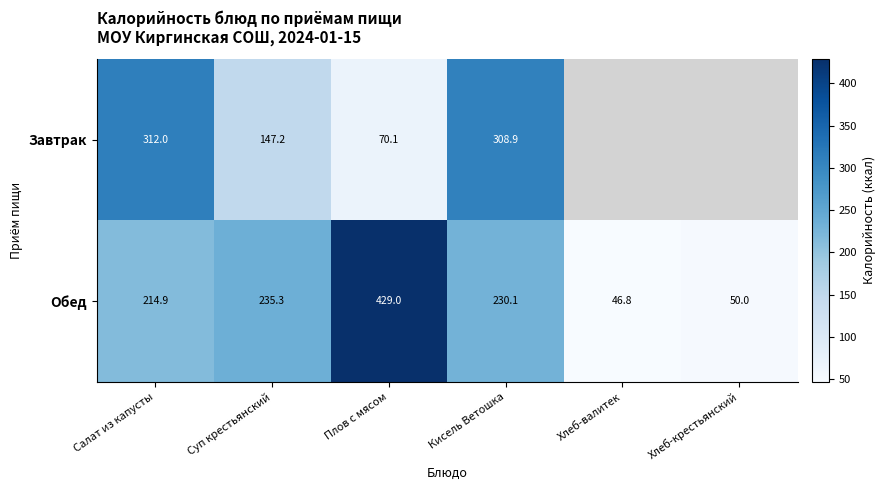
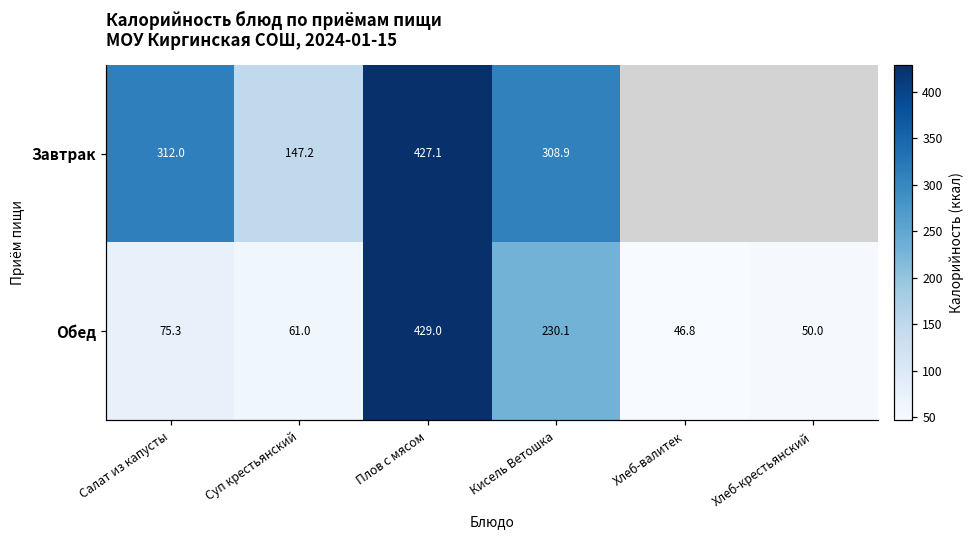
Завтрак, Плов с мясом: 70.1 -> 427.1
Обед, Салат из капусты: 214.9 -> 75.3
Обед, Суп крестьянский: 235.3 -> 61.0
